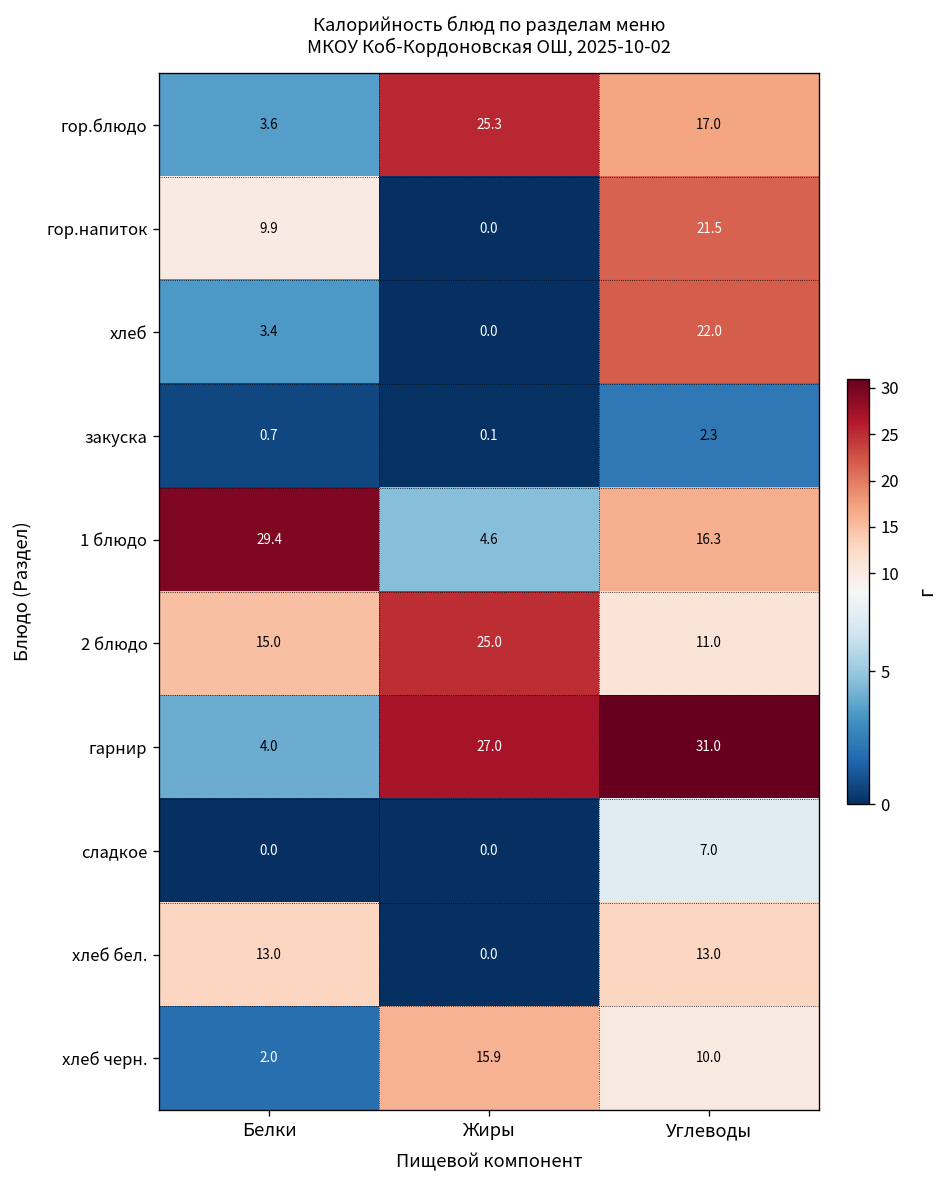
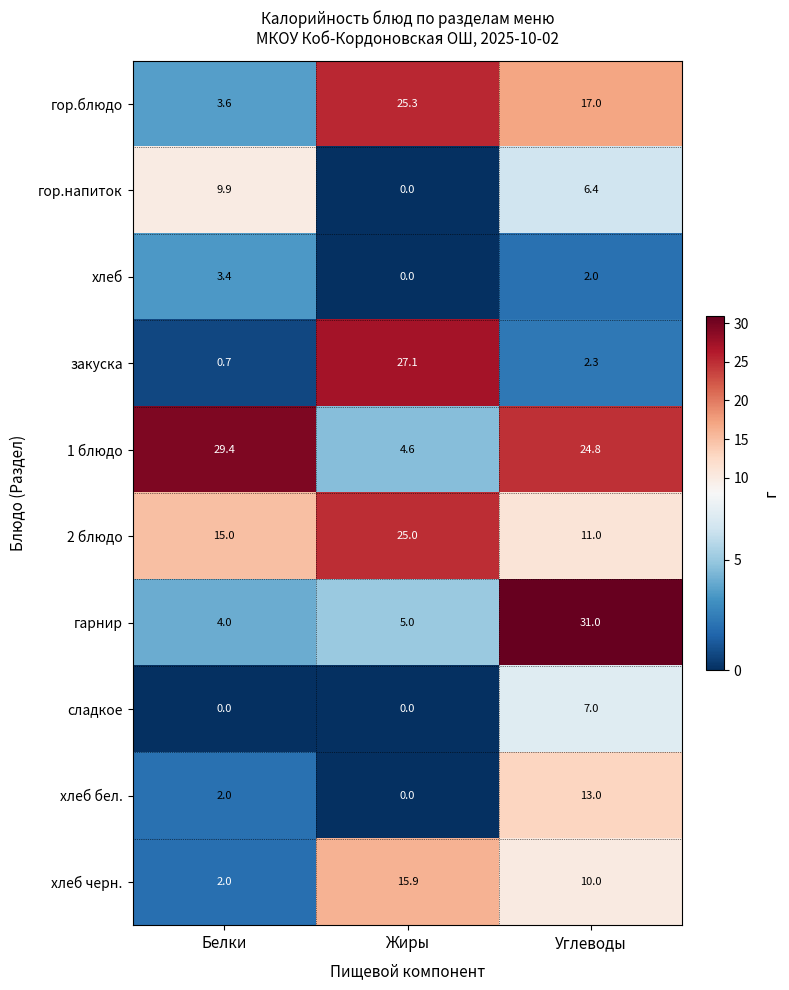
гор.напиток, Углеводы: 21.5 -> 6.4
хлеб, Углеводы: 22.0 -> 2.0
закуска, Жиры: 0.1 -> 27.1
1 блюдо, Углеводы: 16.3 -> 24.8
гарнир, Жиры: 27.0 -> 5.0
хлеб бел., Белки: 13.0 -> 2.0
